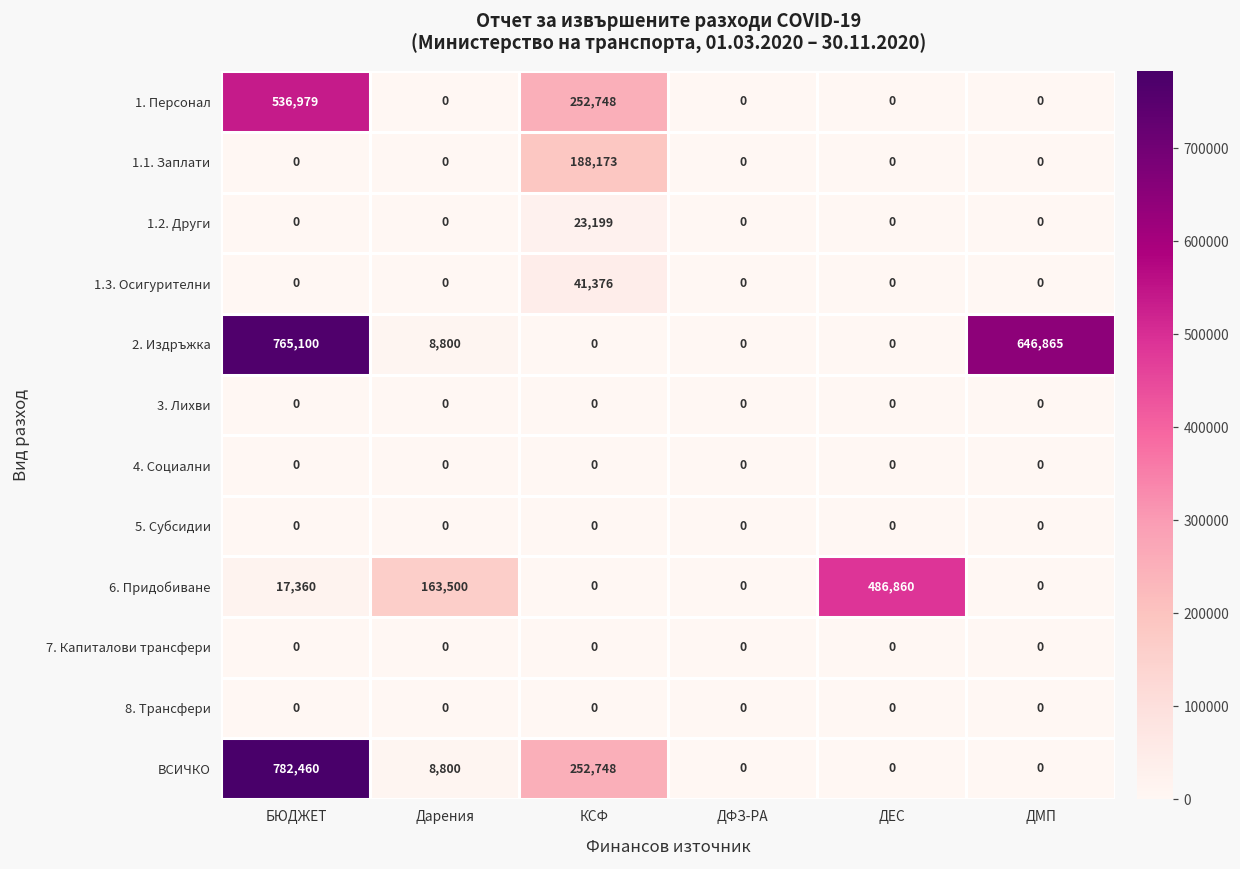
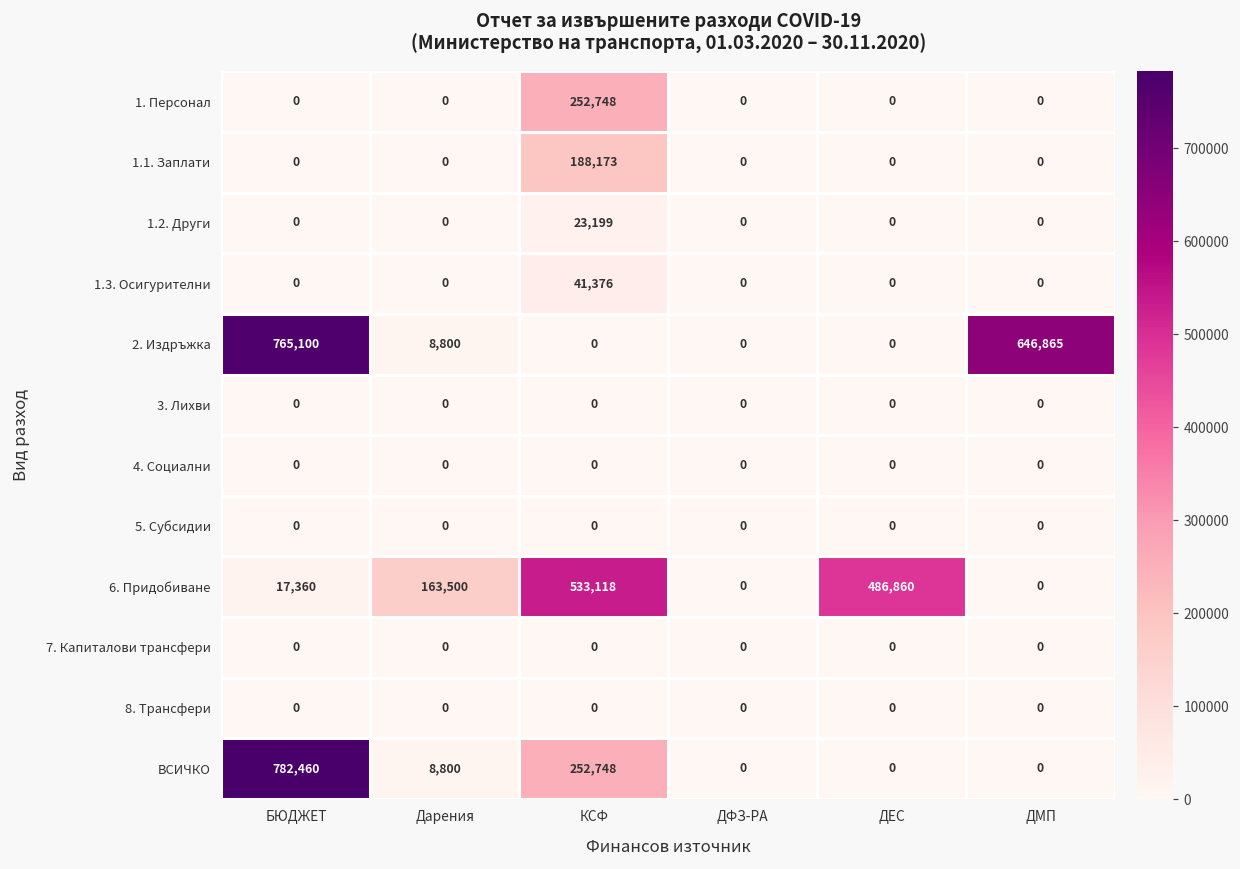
1. Персонал, БЮДЖЕТ: 536,979 -> 0
6. Придобиване, КСФ: 0 -> 533,118
